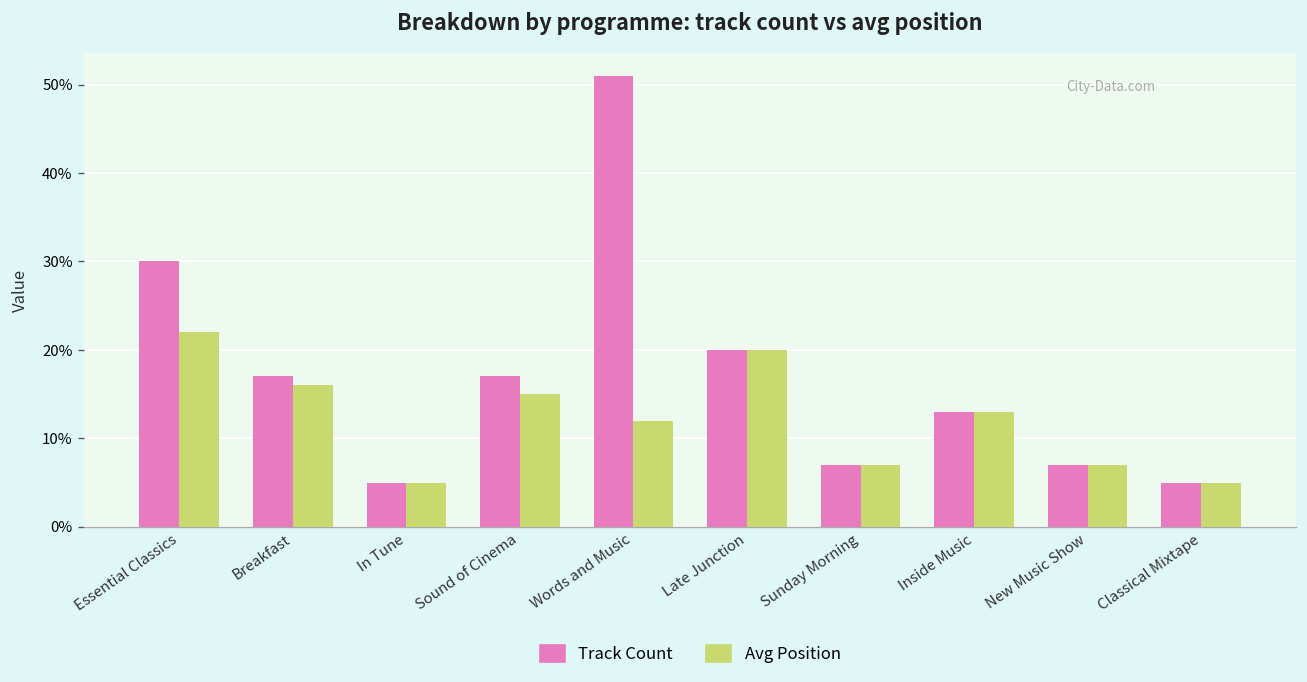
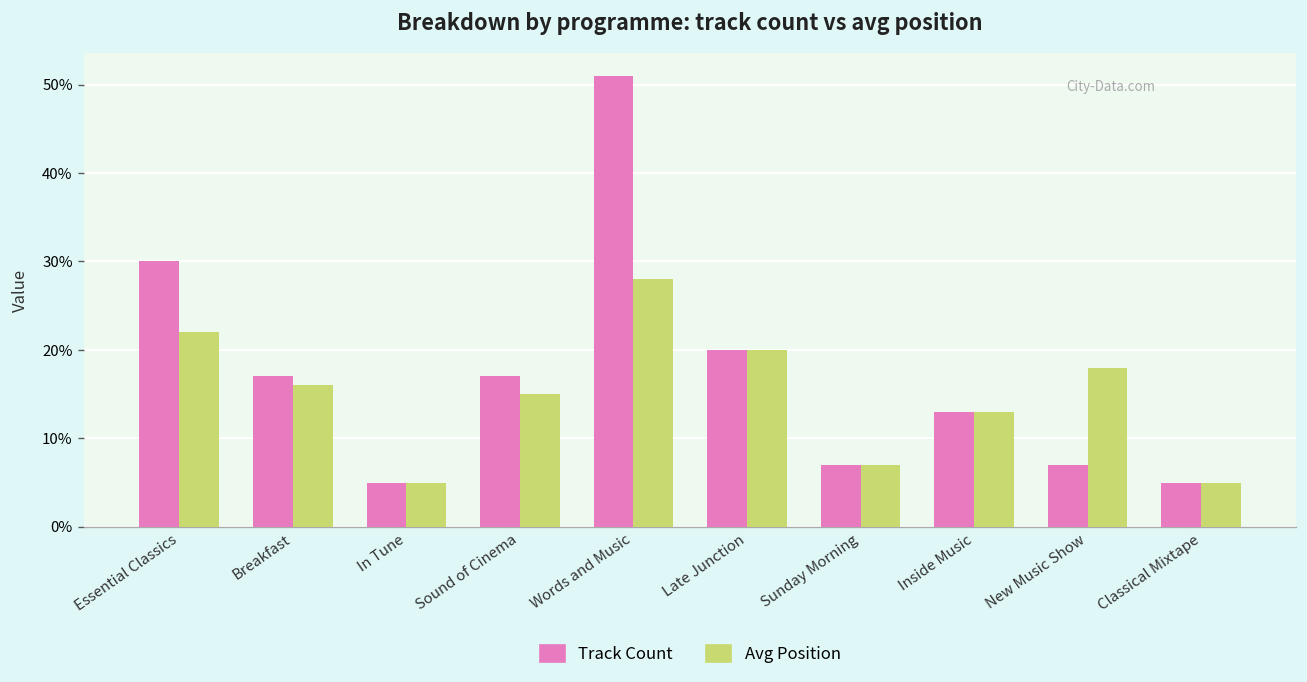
Avg Position, Words and Music: 12% -> 28%
Avg Position, New Music Show: 7% -> 18%
